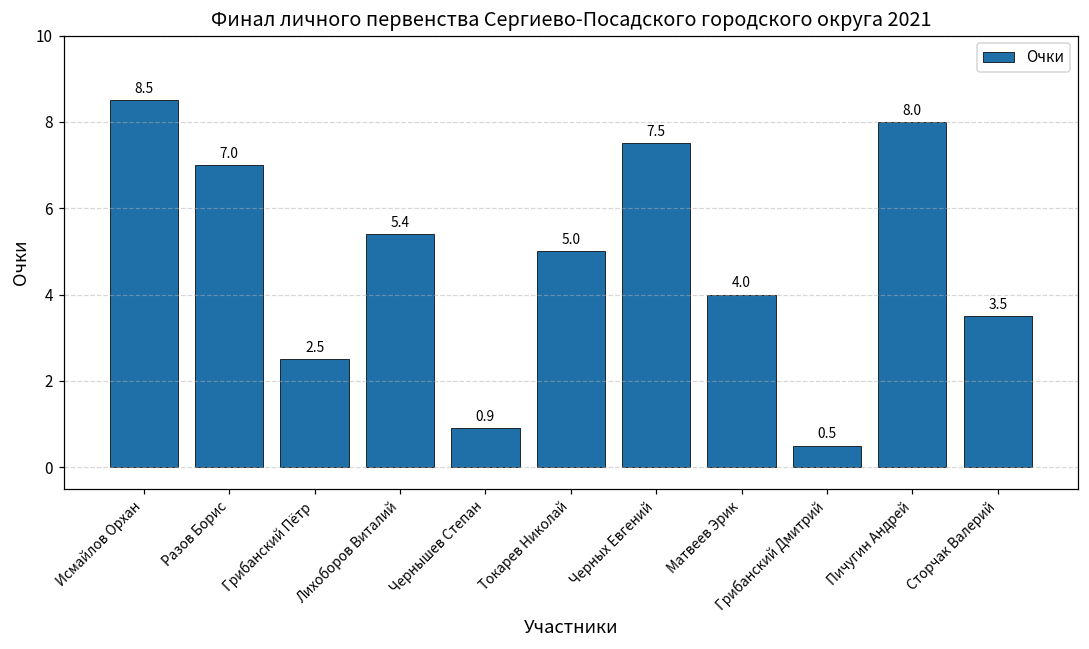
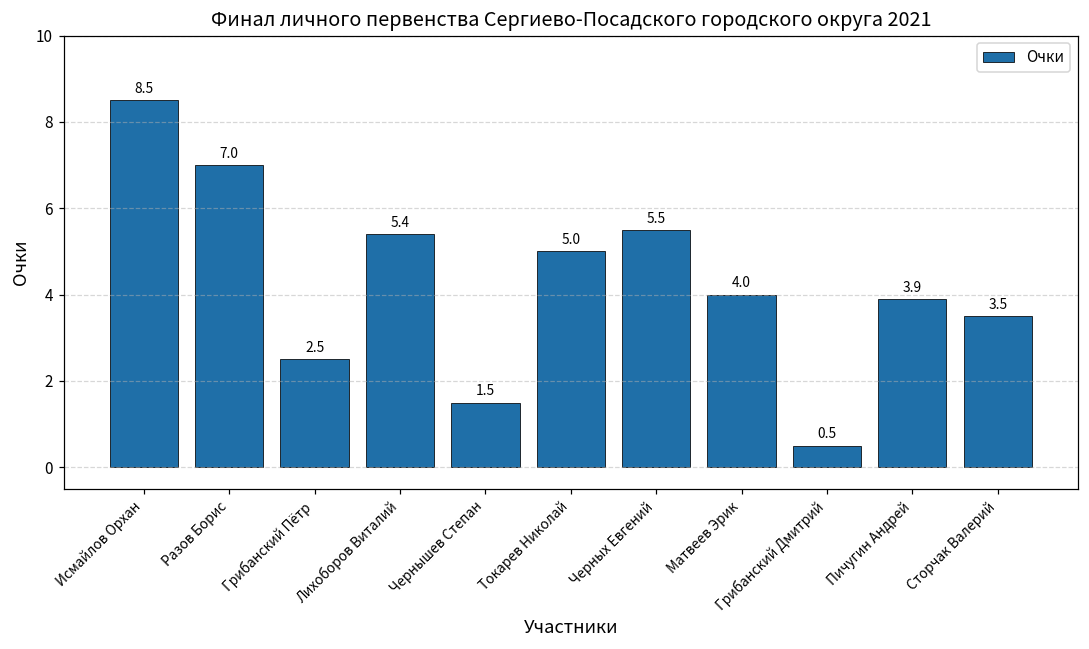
Чернышев Степан: 0.9 -> 1.5
Черных Евгений: 7.5 -> 5.5
Пичугин Андрей: 8.0 -> 3.9
